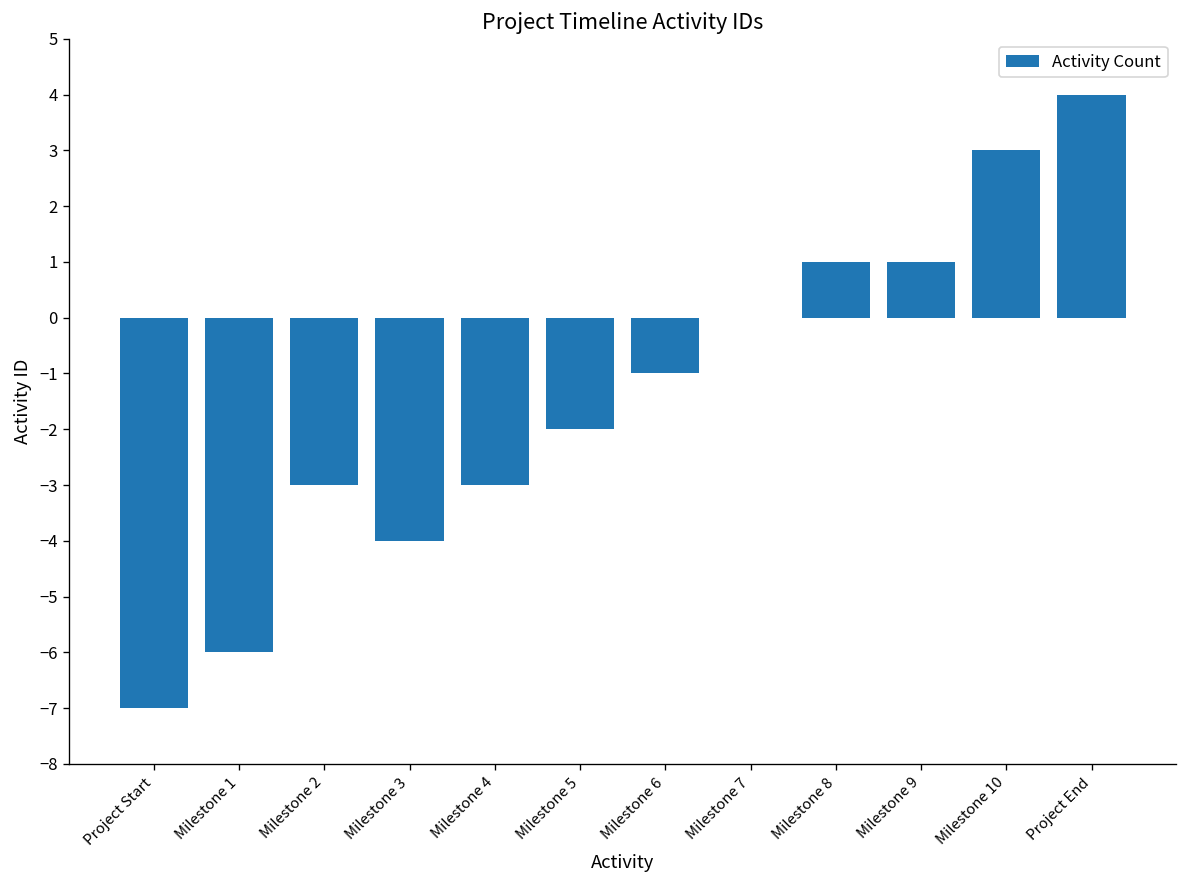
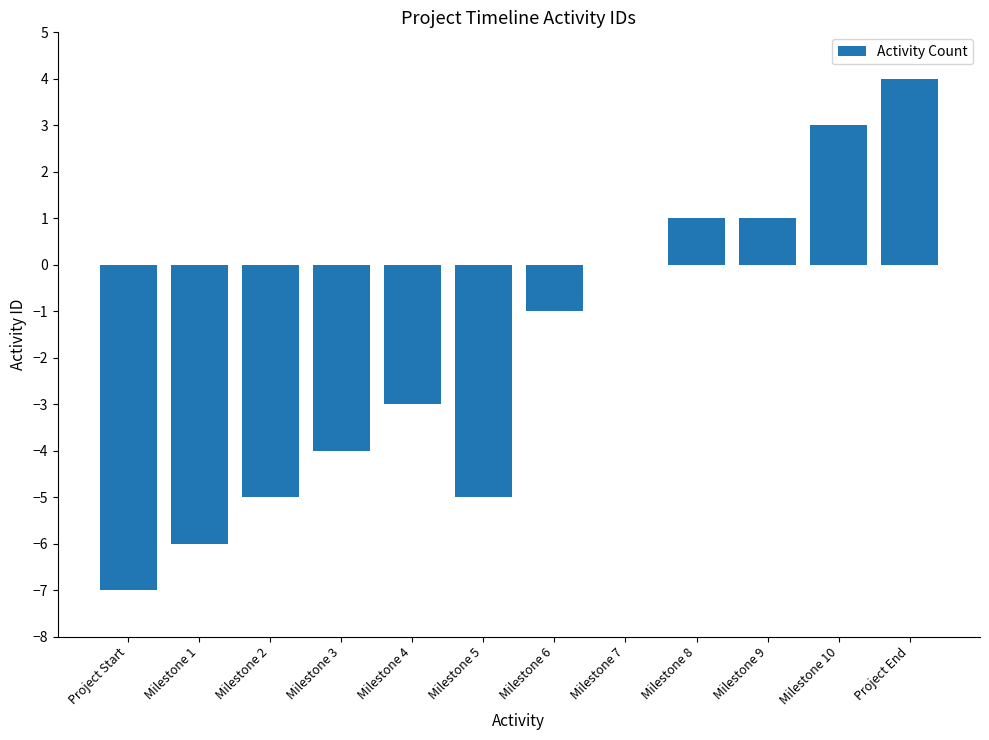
Milestone 2: -3 -> -5
Milestone 5: -2 -> -5
